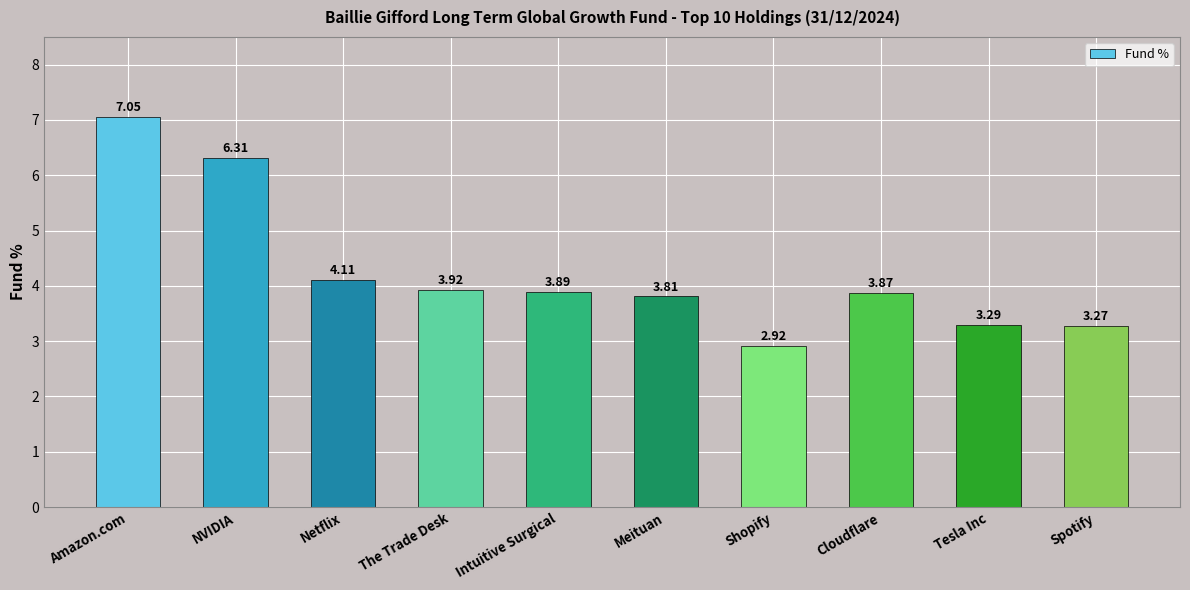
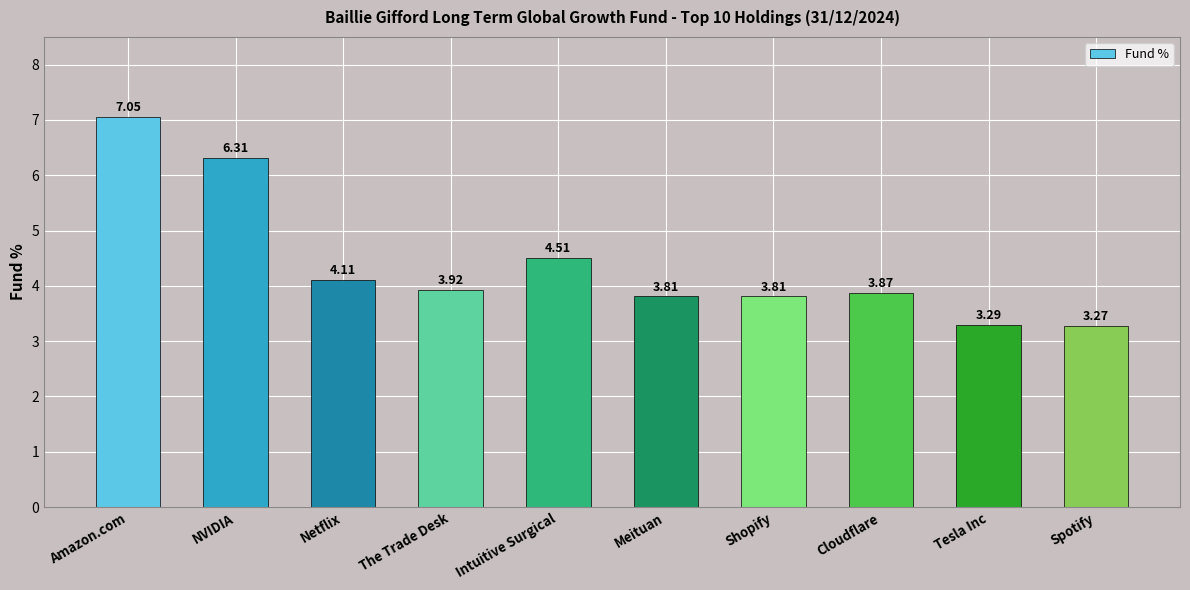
Intuitive Surgical: 3.89 -> 4.51
Shopify: 2.92 -> 3.81
